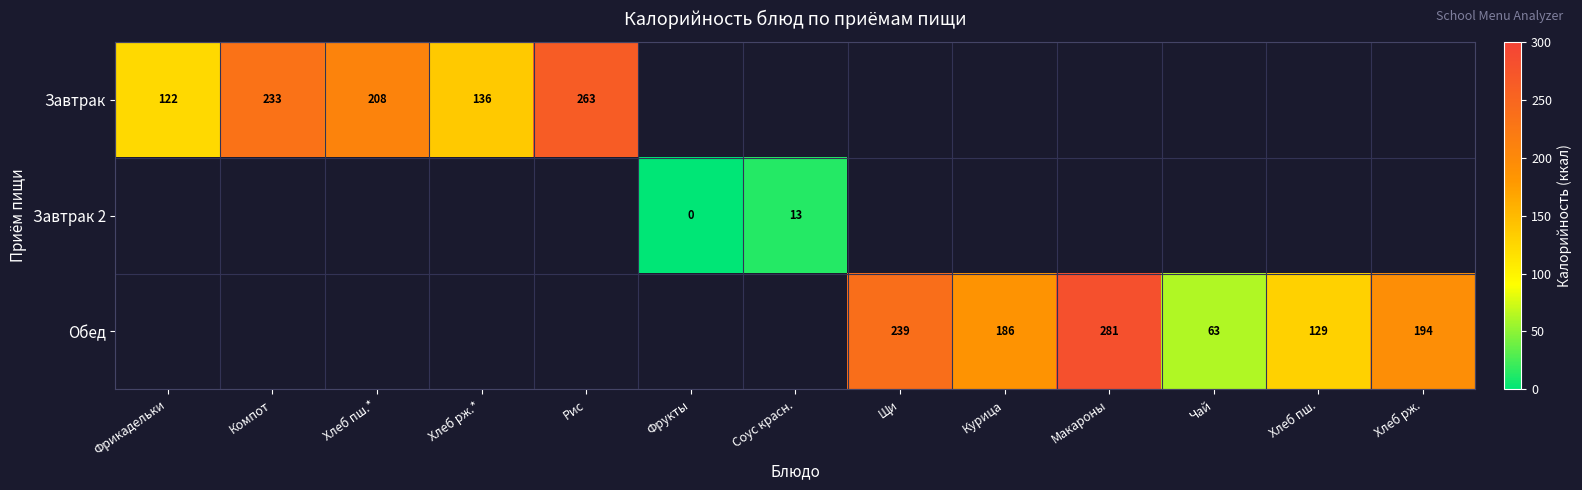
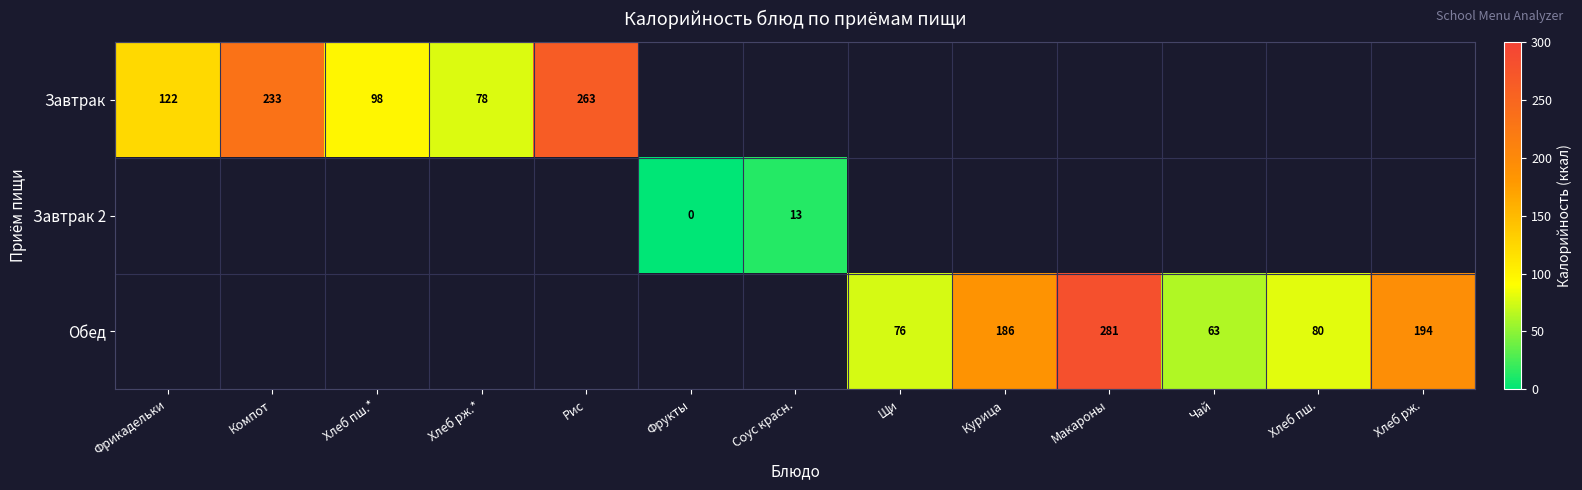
Завтрак, Хлеб пш.*: 208 -> 98
Завтрак, Хлеб рж.*: 136 -> 78
Обед, Щи: 239 -> 76
Обед, Хлеб пш.: 129 -> 80
